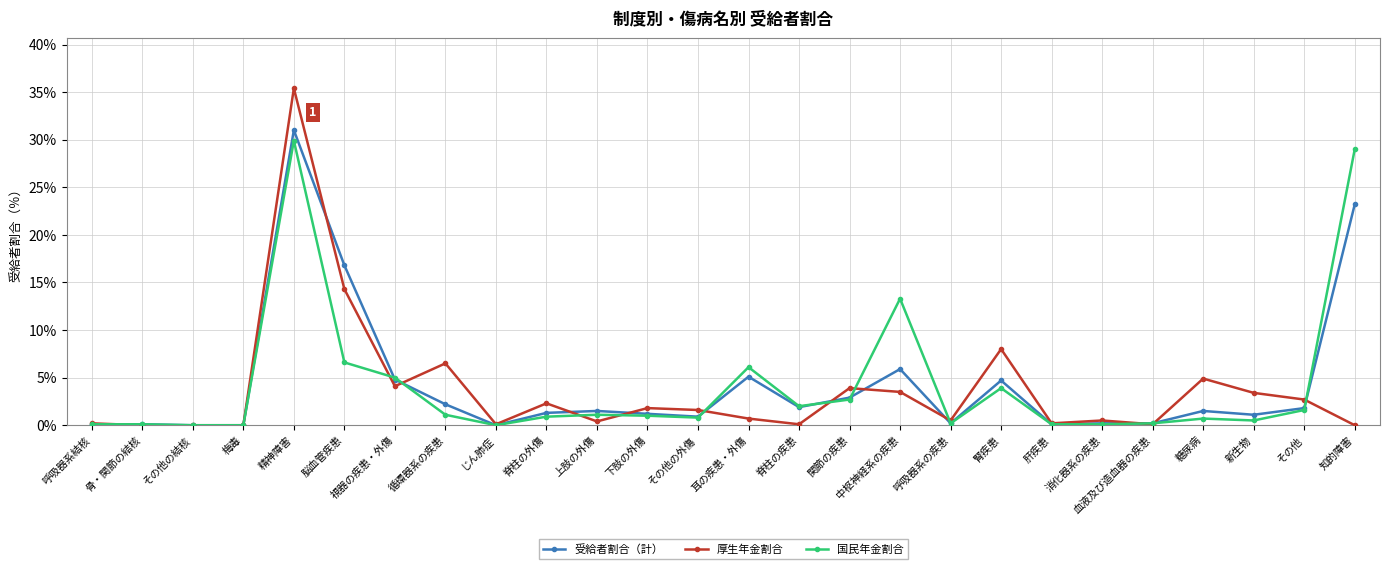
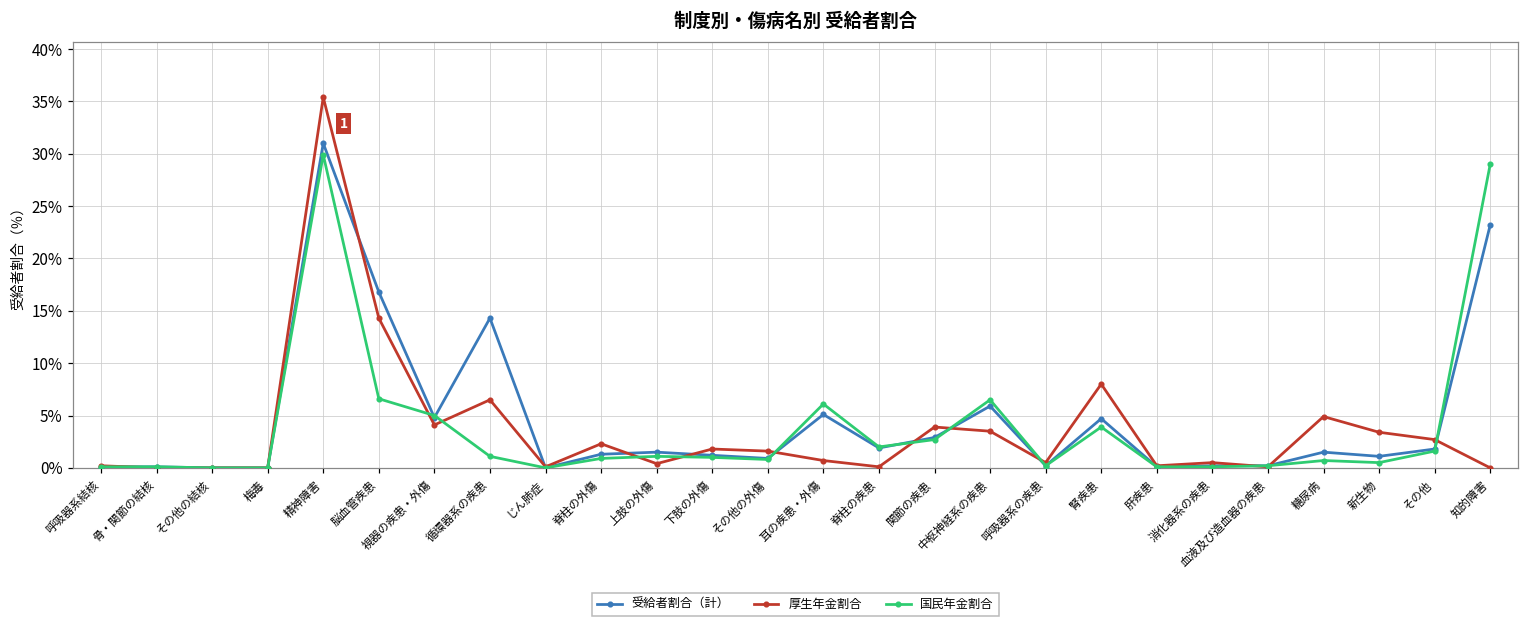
受給者割合（計）, 循環器系の疾患: 2% -> 14%
国民年金割合, 中枢神経系の疾患: 13% -> 7%
